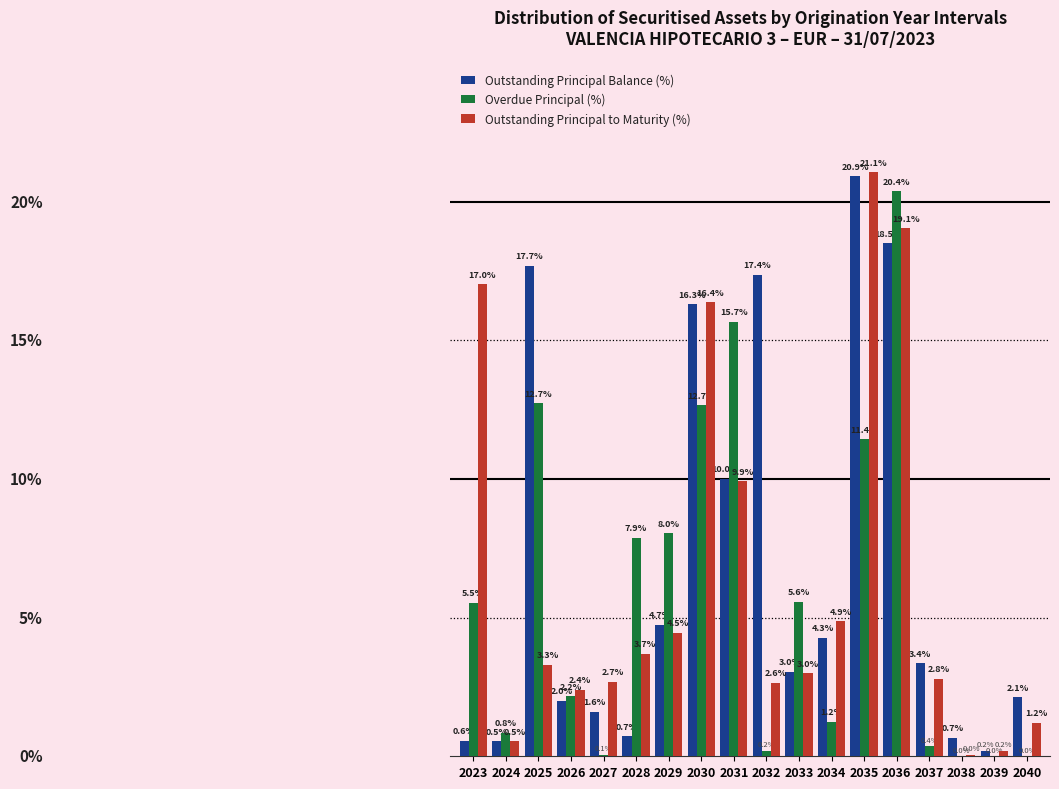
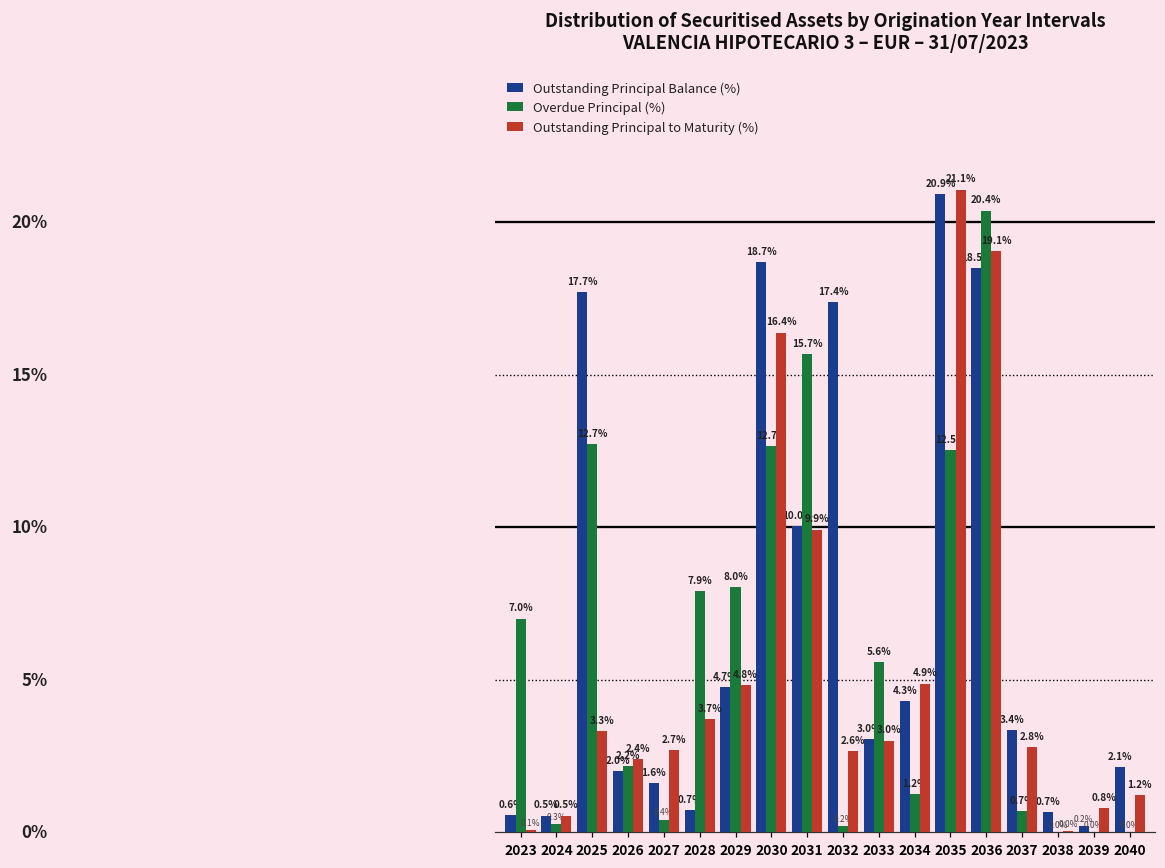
Overdue Principal (%), 2023: 5.5% -> 7.0%
Outstanding Principal to Maturity (%), 2023: 17.0% -> 0.1%
Overdue Principal (%), 2024: 0.8% -> 0.3%
Overdue Principal (%), 2027: 0.1% -> 0.4%
Outstanding Principal to Maturity (%), 2029: 4.5% -> 4.8%
Outstanding Principal Balance (%), 2030: 16.3% -> 18.7%
Overdue Principal (%), 2035: 11.4% -> 12.5%
Overdue Principal (%), 2037: 0.4% -> 0.7%
Outstanding Principal to Maturity (%), 2039: 0.2% -> 0.8%
